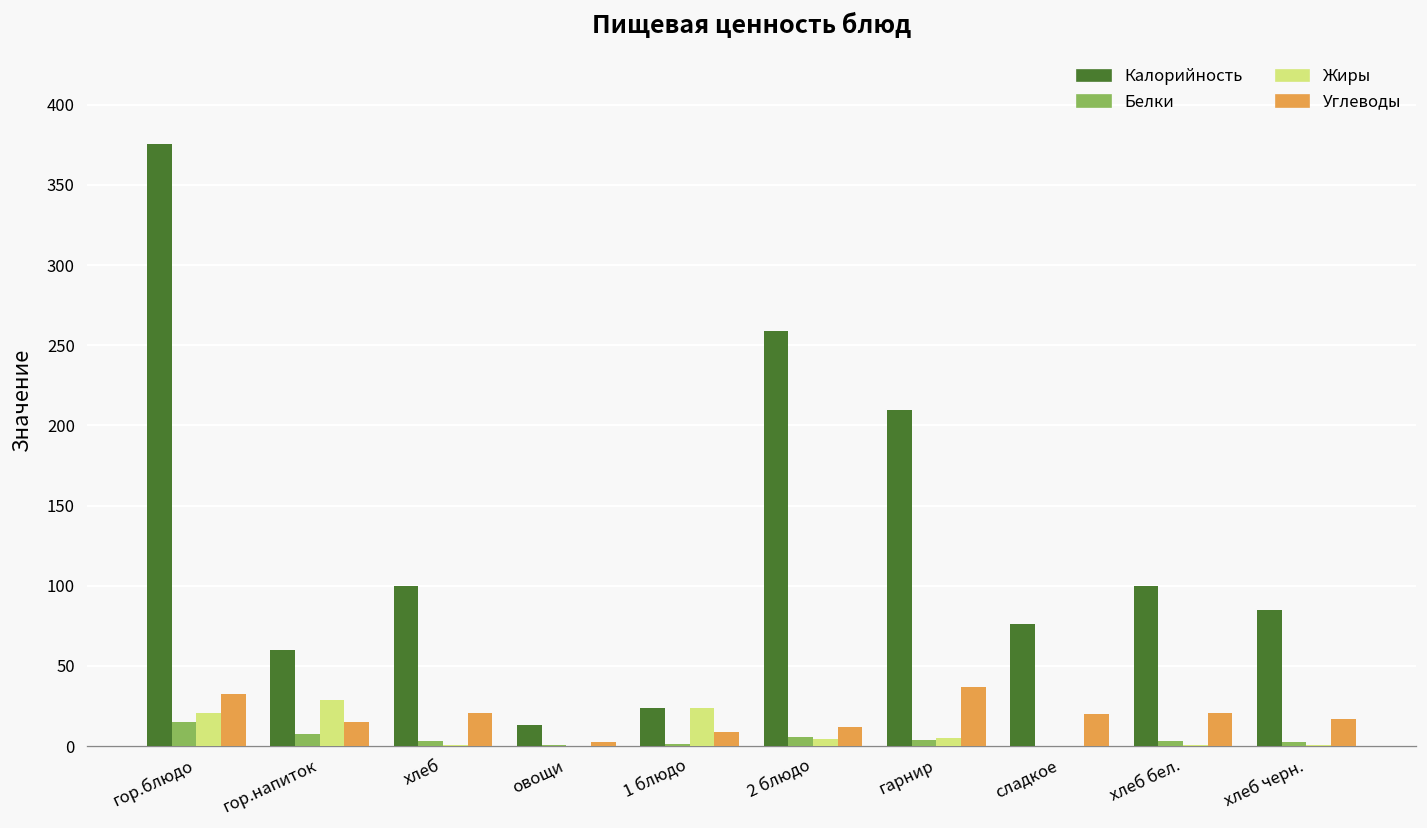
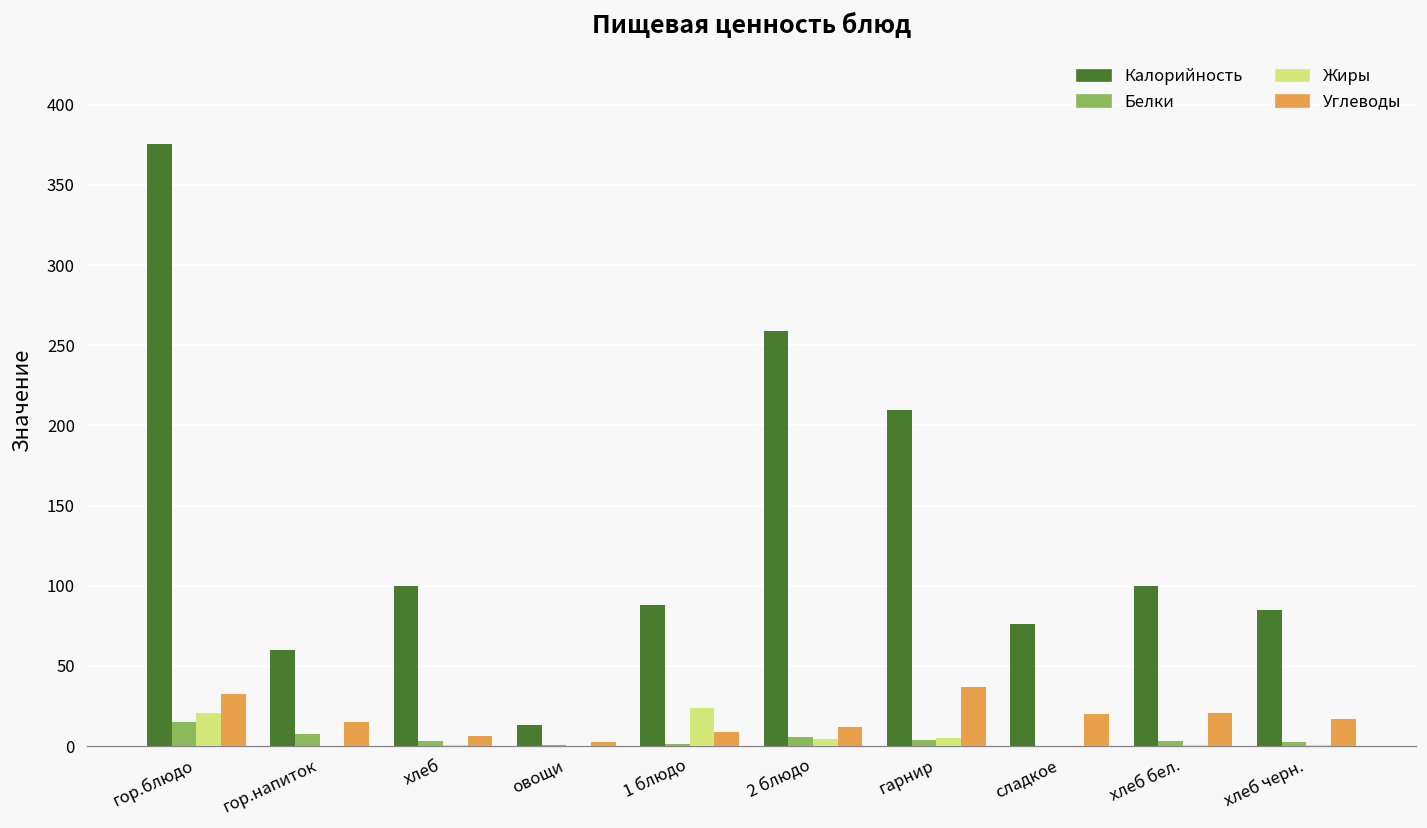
Жиры, гор.напиток: 28 -> 0
Углеводы, хлеб: 20 -> 7
Калорийность, 1 блюдо: 24 -> 88
